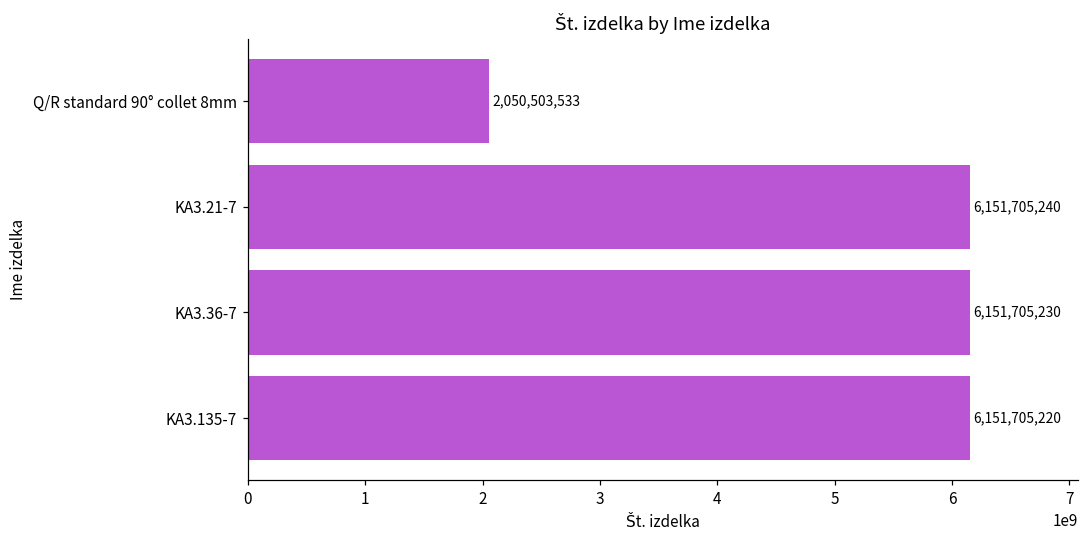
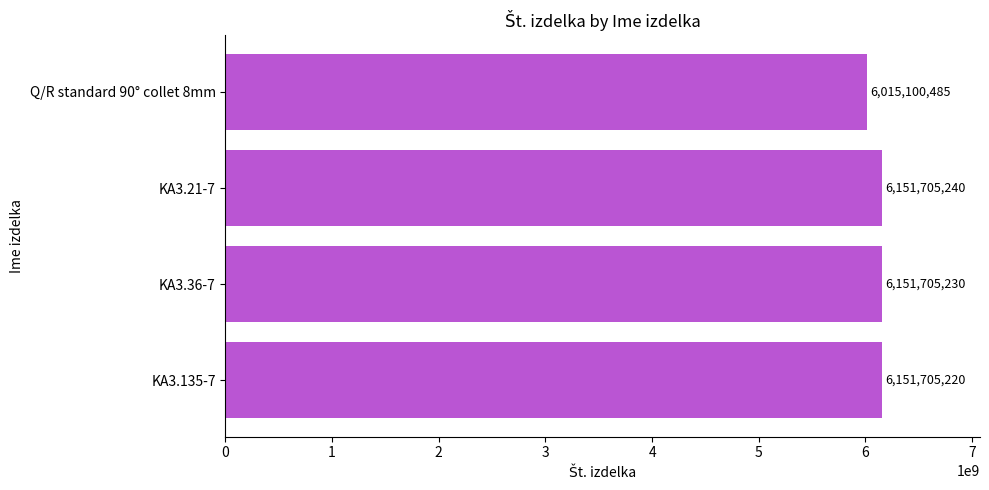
Q/R standard 90° collet 8mm: 2,050,503,533 -> 6,015,100,485
